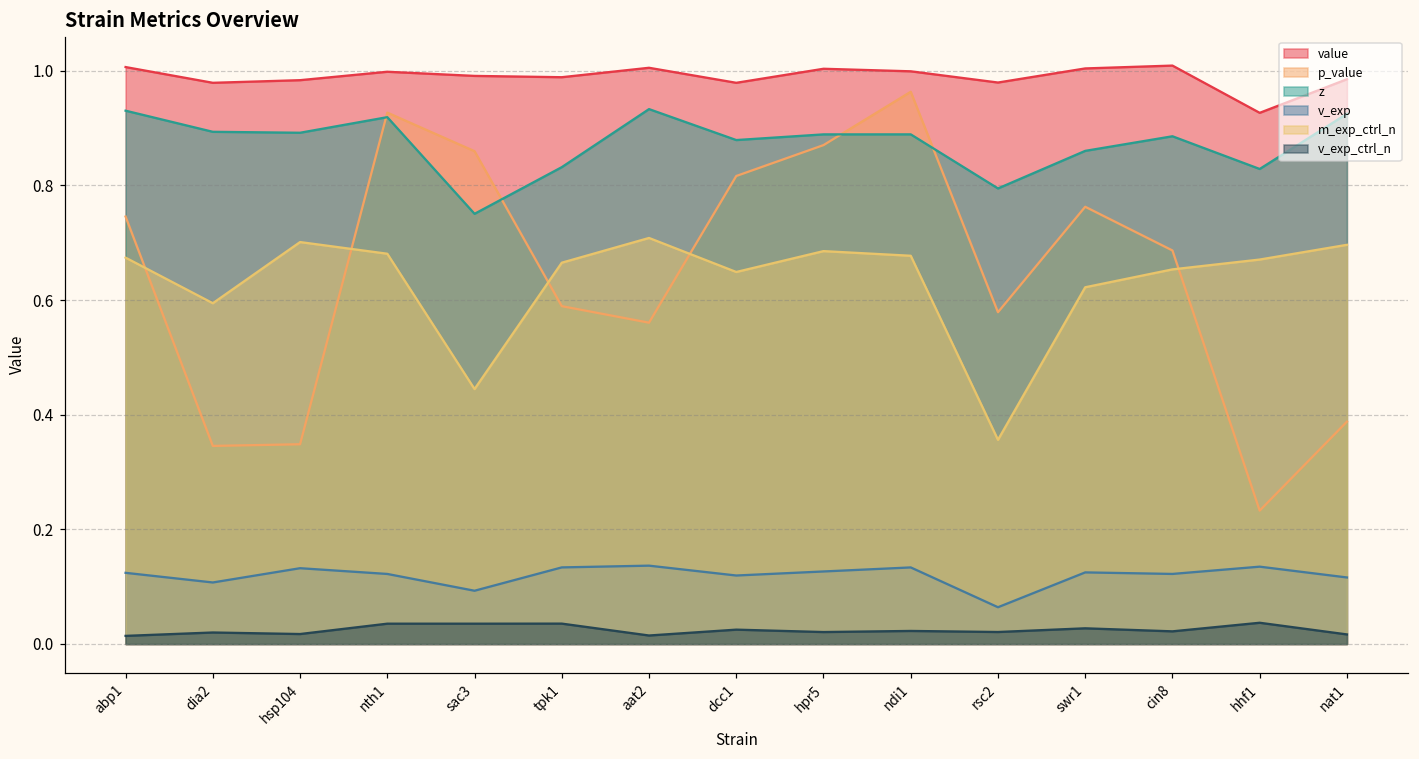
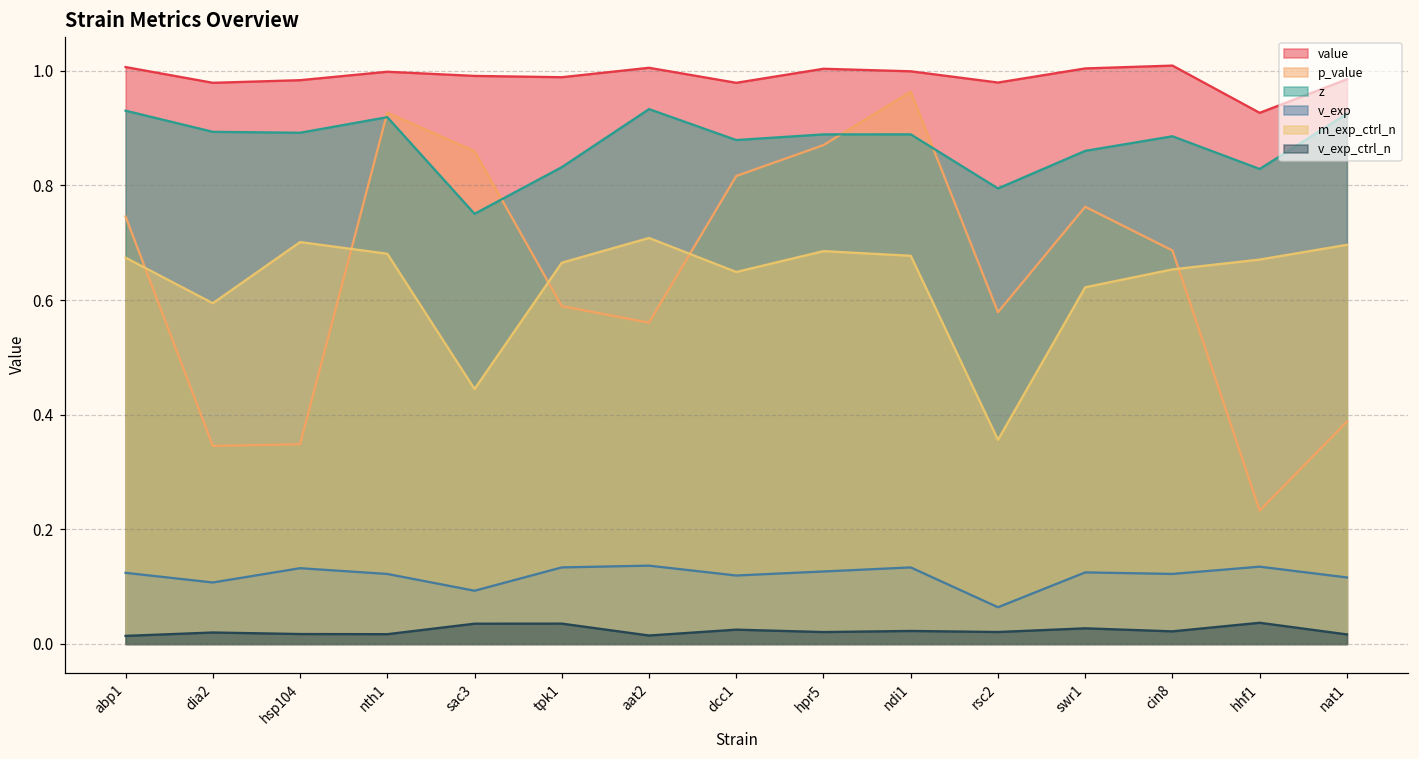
v_exp_ctrl_n, nth1: 0.04 -> 0.02
